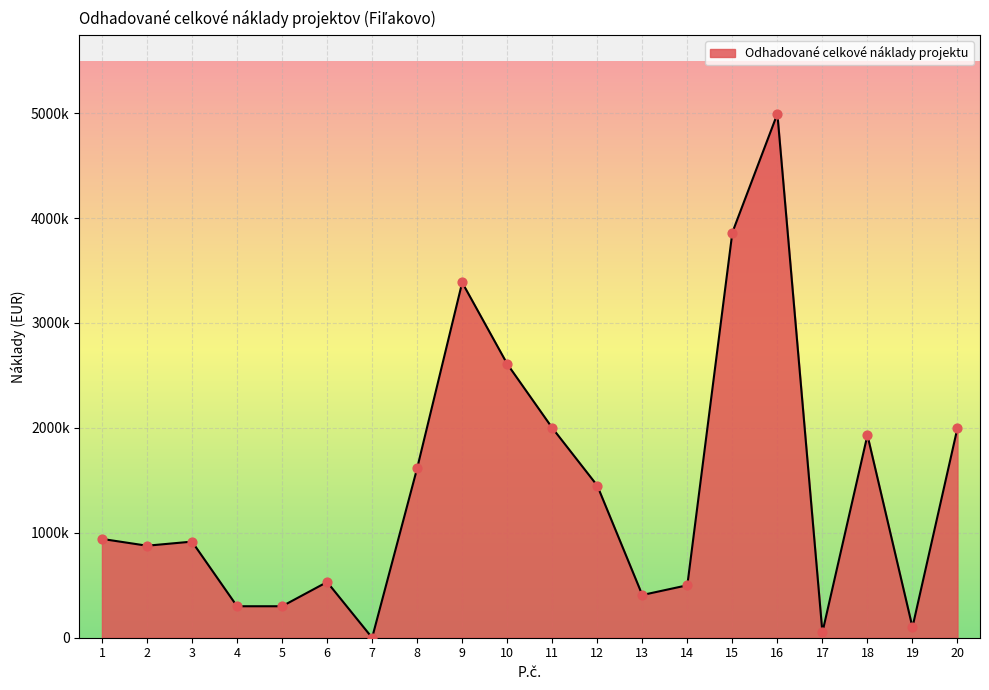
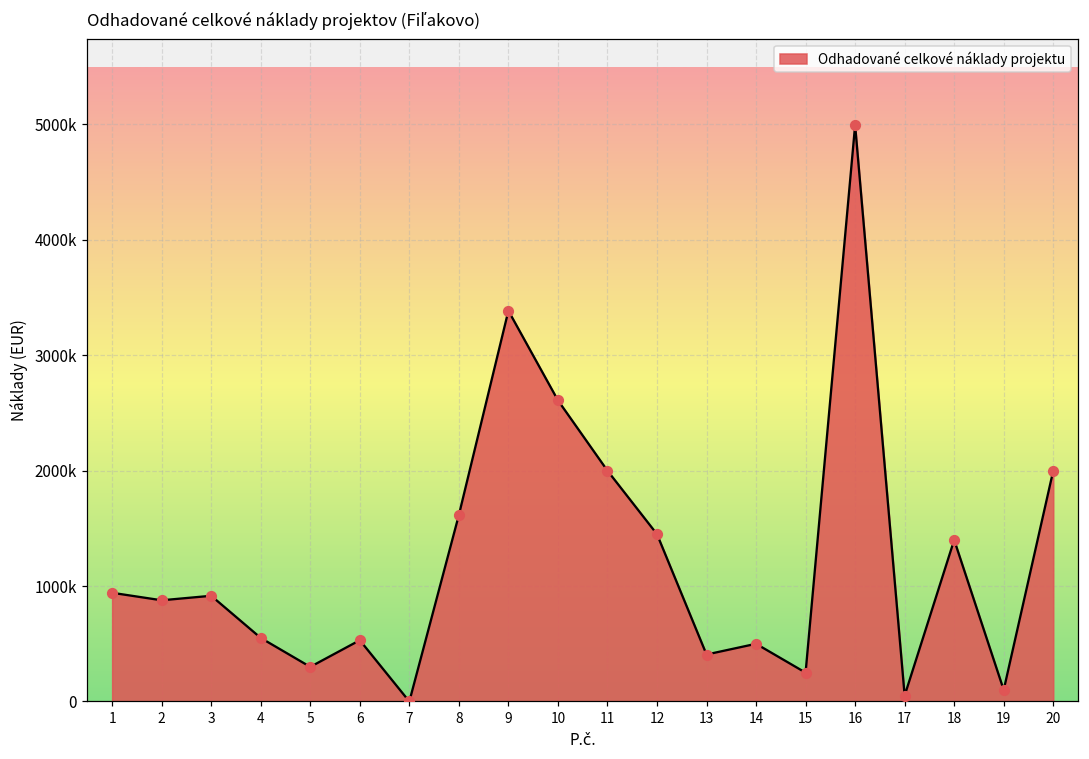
4: 300000 -> 550000
15: 3860000 -> 250000
18: 1930000 -> 1400000
